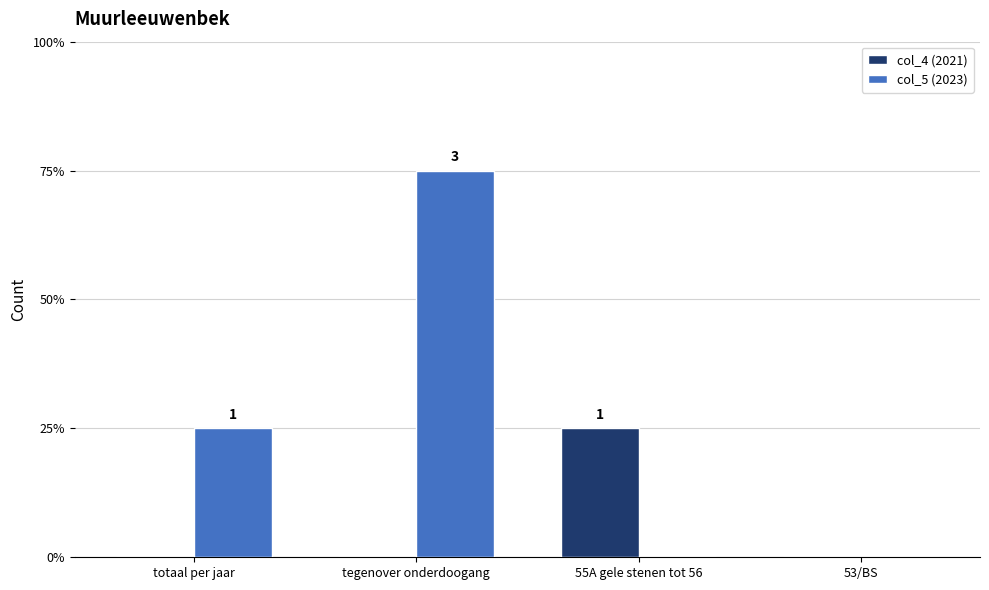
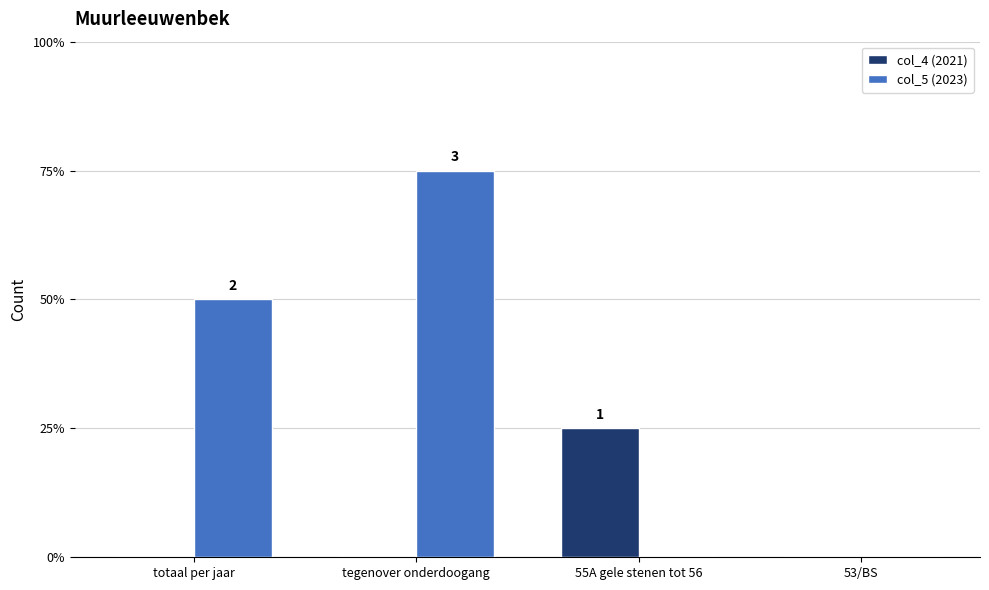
col_5 (2023), totaal per jaar: 1 -> 2
